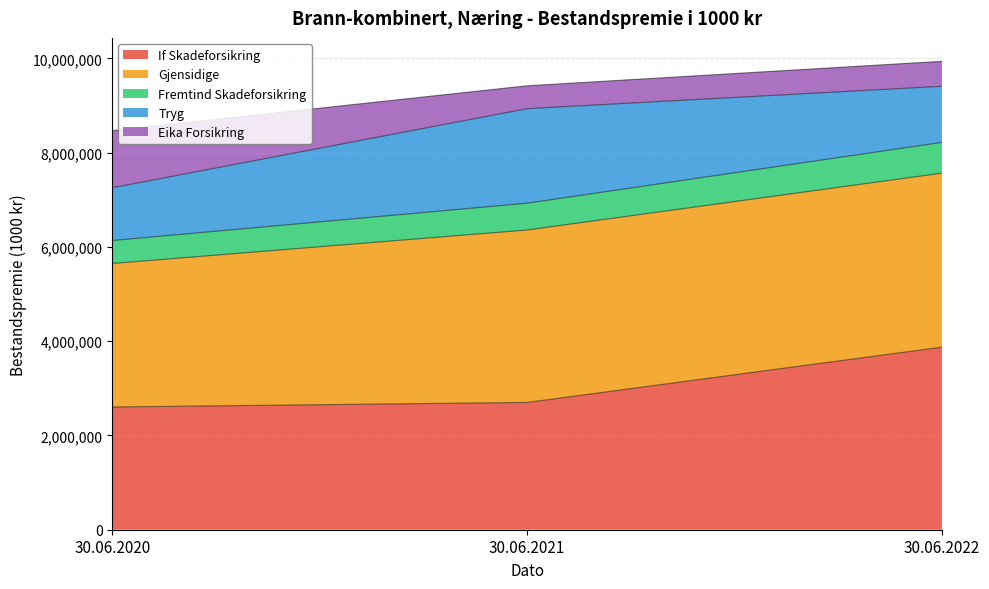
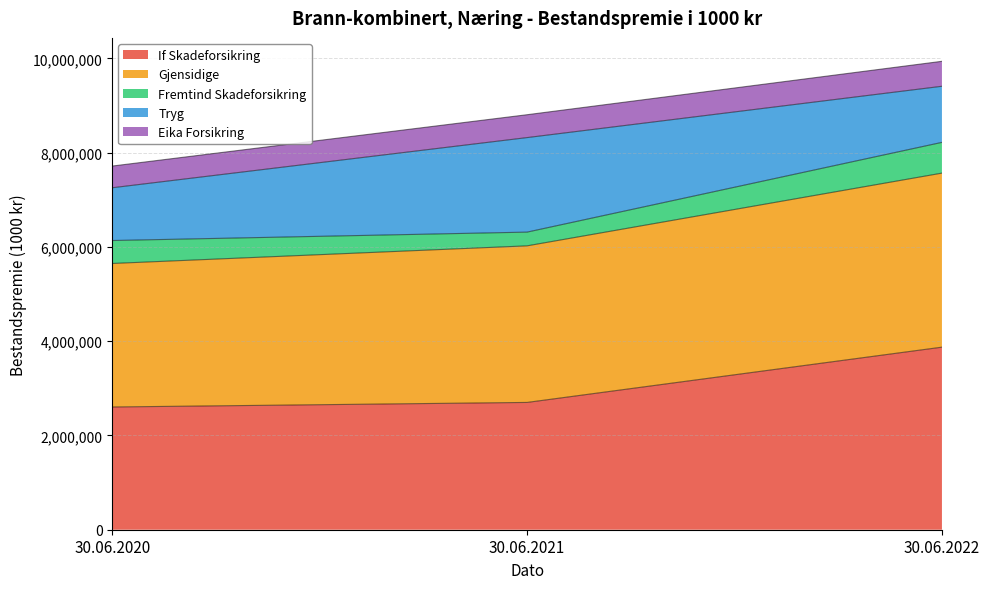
Eika Forsikring, 30.06.2020: 1,200,000 -> 500,000
Gjensidige, 30.06.2021: 3,700,000 -> 3,300,000
Fremtind Skadeforsikring, 30.06.2021: 600,000 -> 300,000
